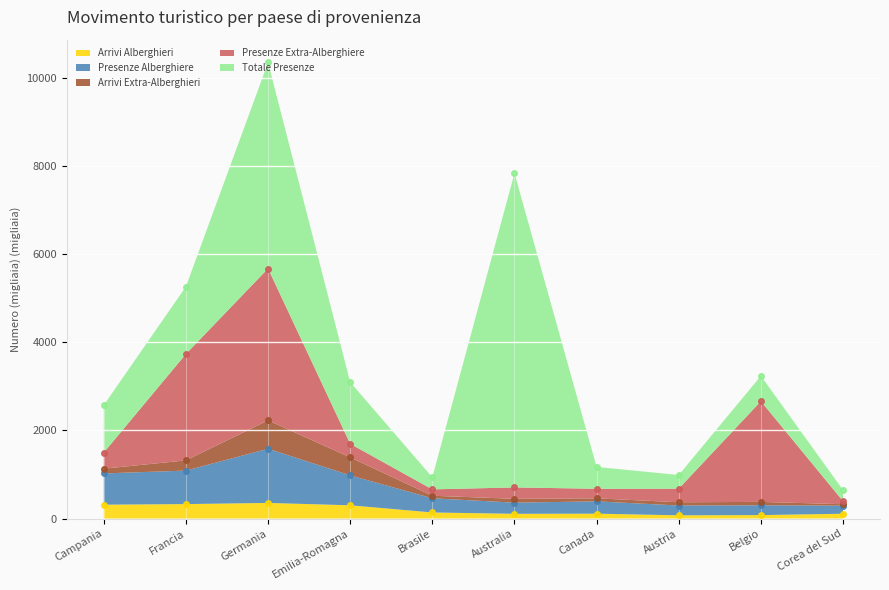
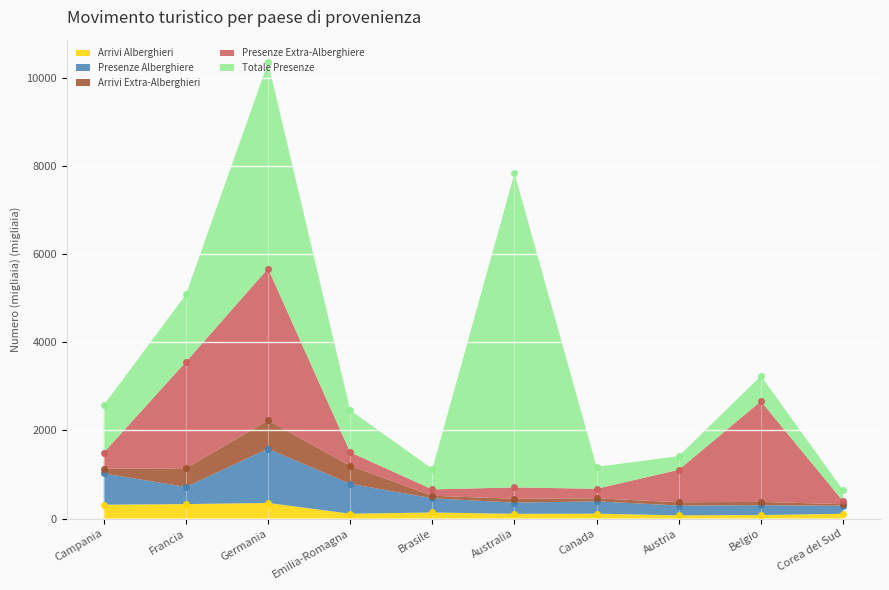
Presenze Alberghiere, Francia: 800 -> 400
Arrivi Extra-Alberghieri, Francia: 200 -> 400
Arrivi Alberghieri, Emilia-Romagna: 300 -> 100
Totale Presenze, Emilia-Romagna: 1400 -> 1000
Totale Presenze, Brasile: 300 -> 500
Presenze Extra-Alberghiere, Austria: 300 -> 700
